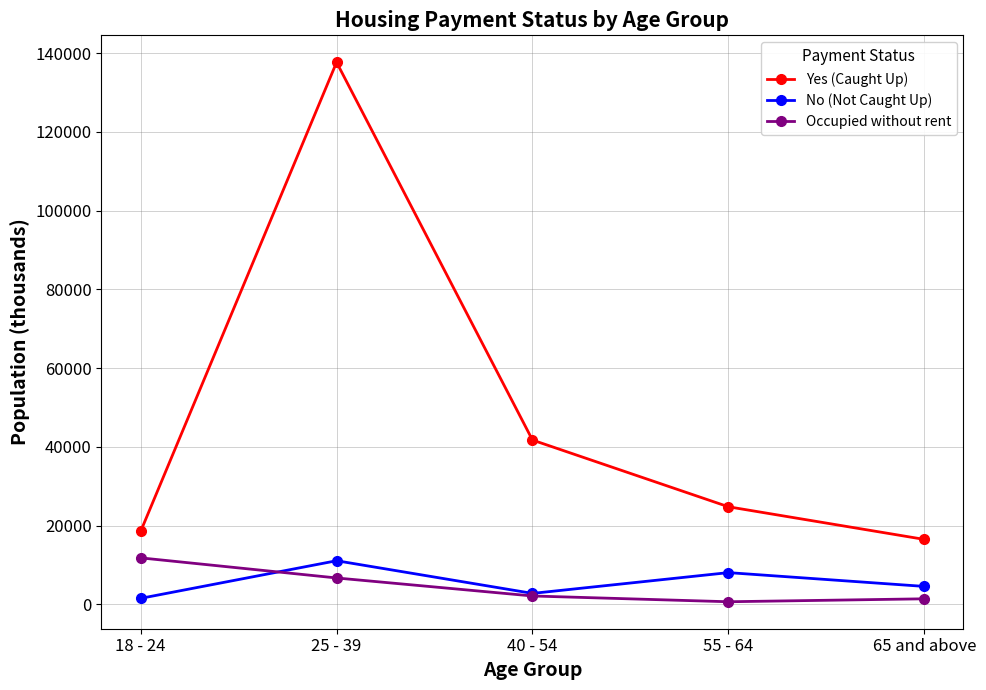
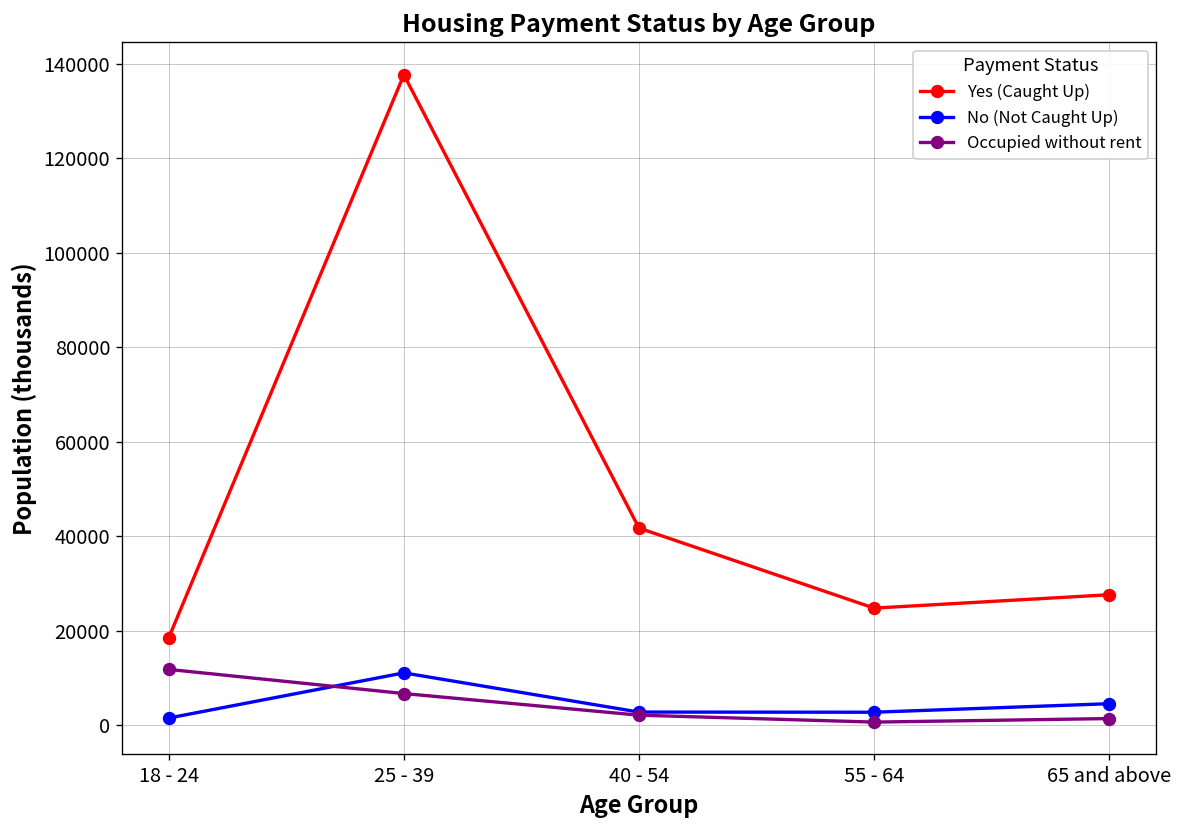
No (Not Caught Up), 55 - 64: 8000 -> 3000
Yes (Caught Up), 65 and above: 16000 -> 28000
